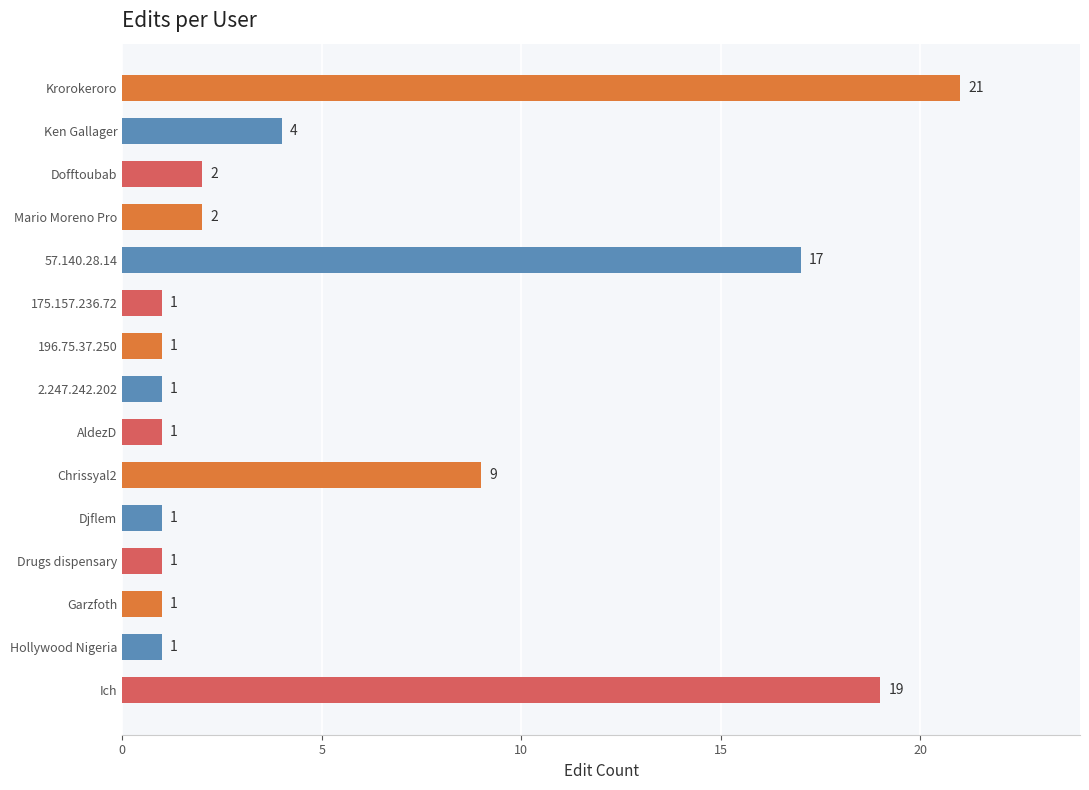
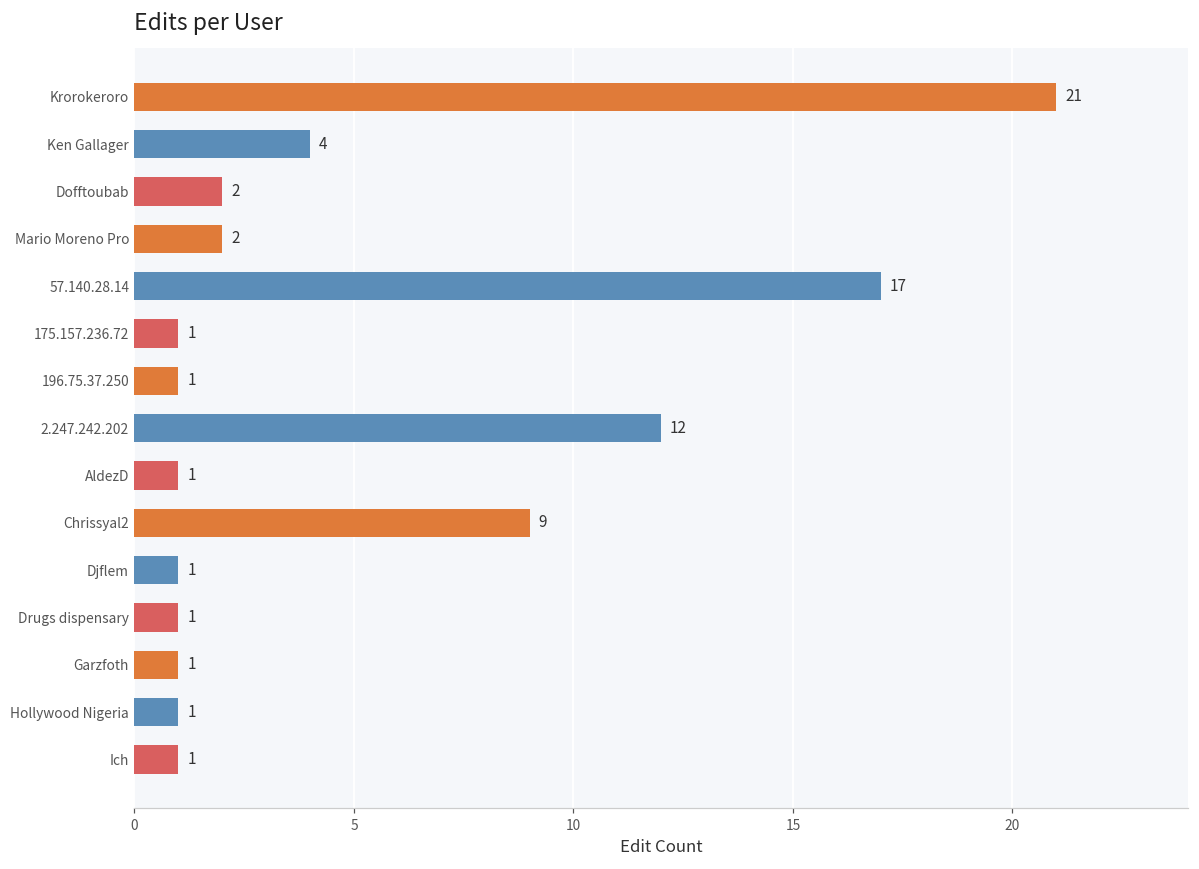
2.247.242.202: 1 -> 12
Ich: 19 -> 1
